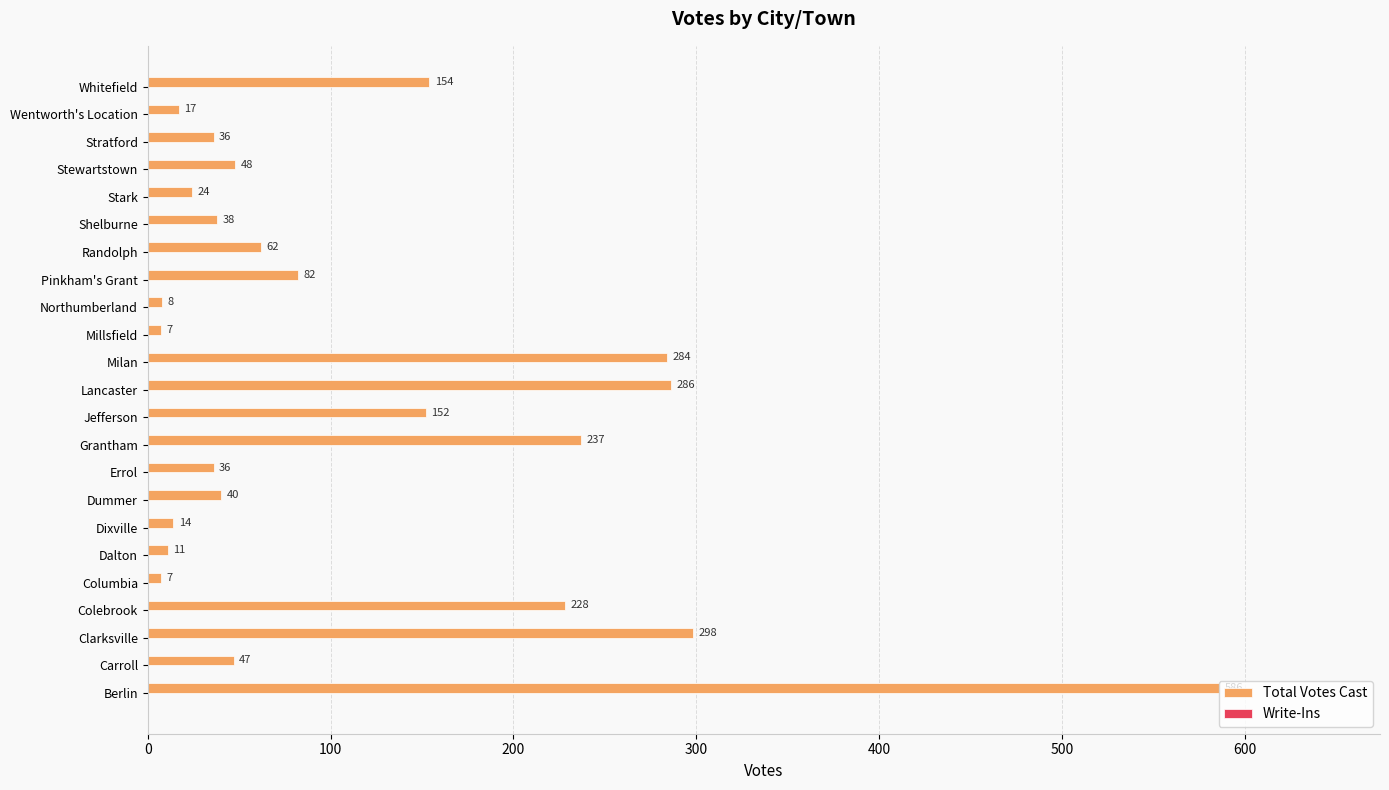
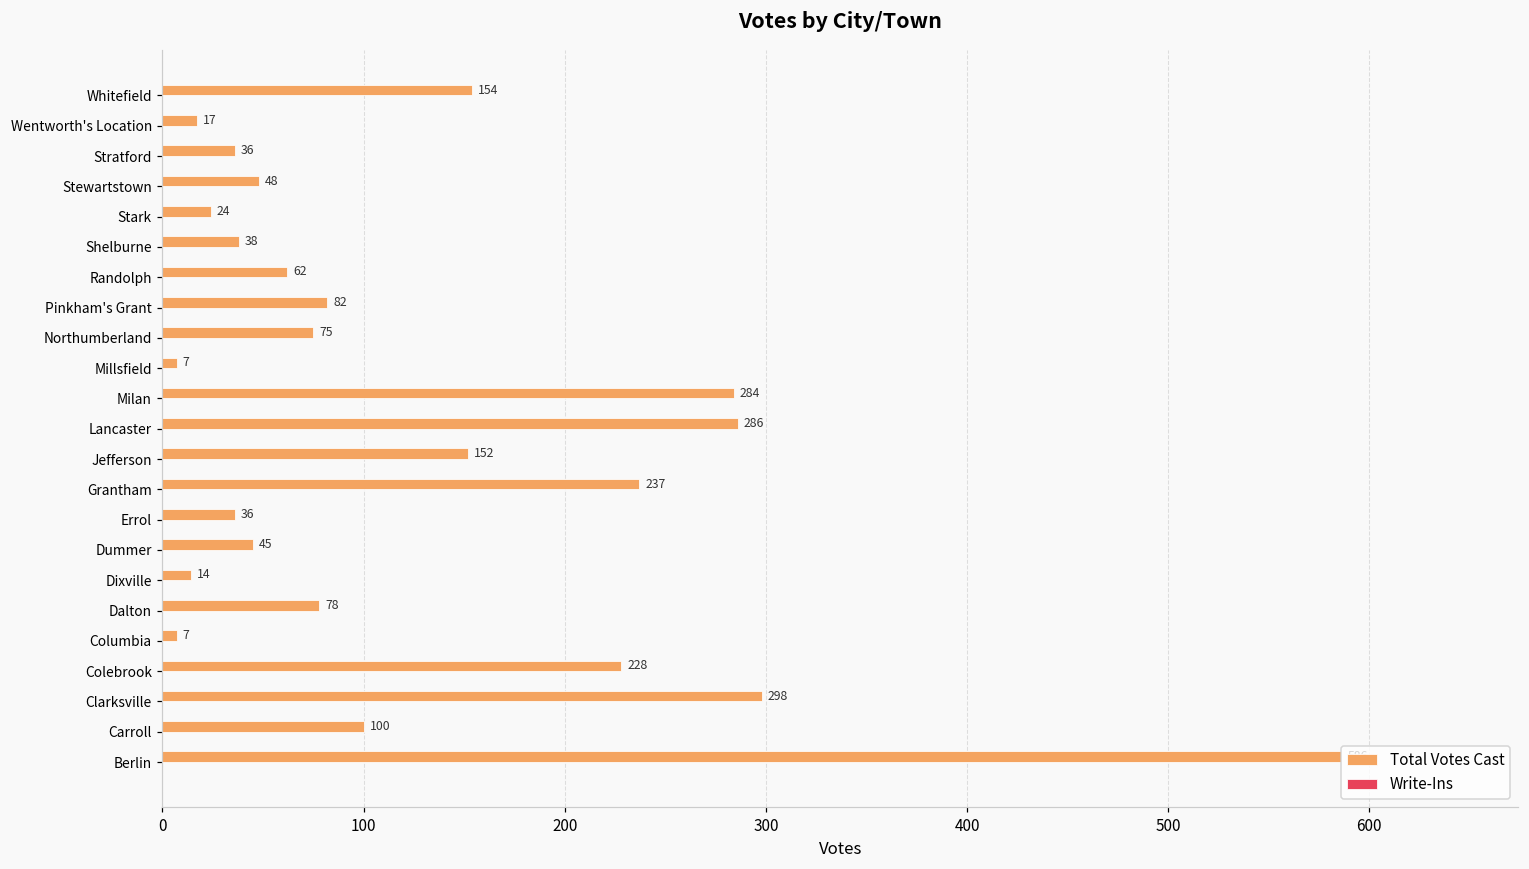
Total Votes Cast, Northumberland: 8 -> 75
Total Votes Cast, Dummer: 40 -> 45
Total Votes Cast, Dalton: 11 -> 78
Total Votes Cast, Carroll: 47 -> 100
